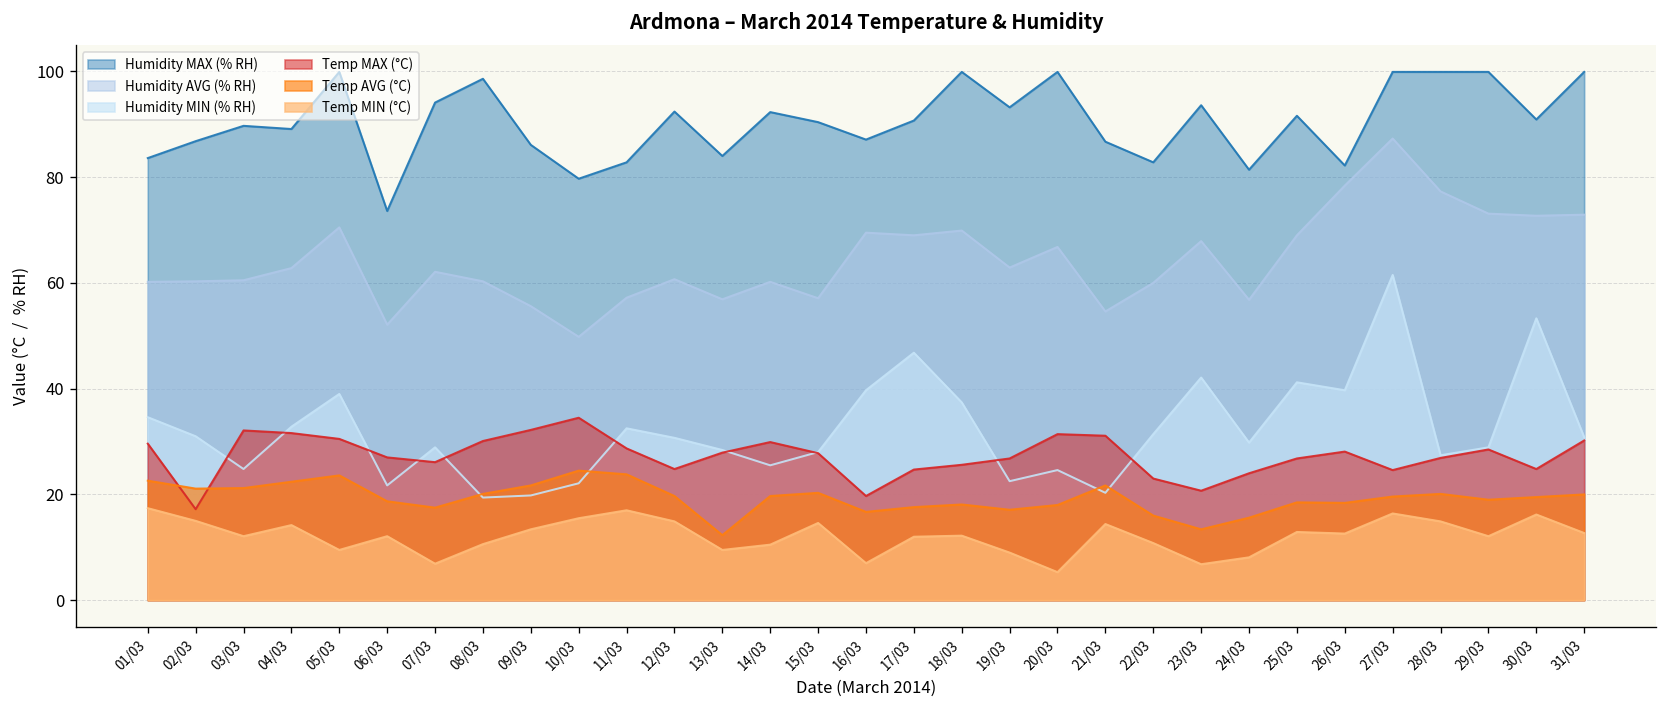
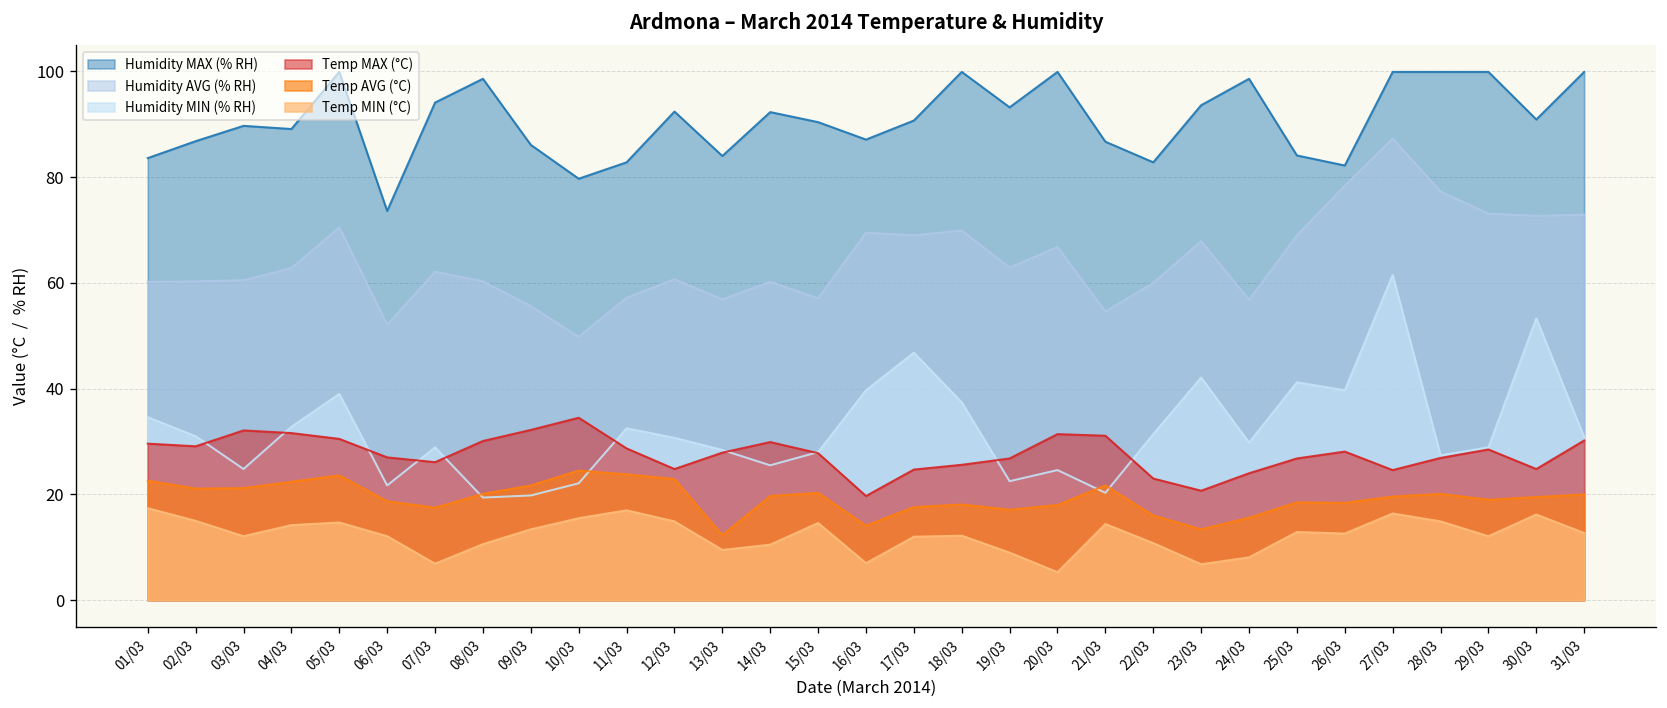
Temp MAX (°C), 02/03: 17 -> 29
Temp MIN (°C), 05/03: 10 -> 15
Temp AVG (°C), 12/03: 20 -> 23
Temp AVG (°C), 16/03: 17 -> 14
Humidity MAX (% RH), 24/03: 81 -> 99
Humidity MAX (% RH), 25/03: 92 -> 84
